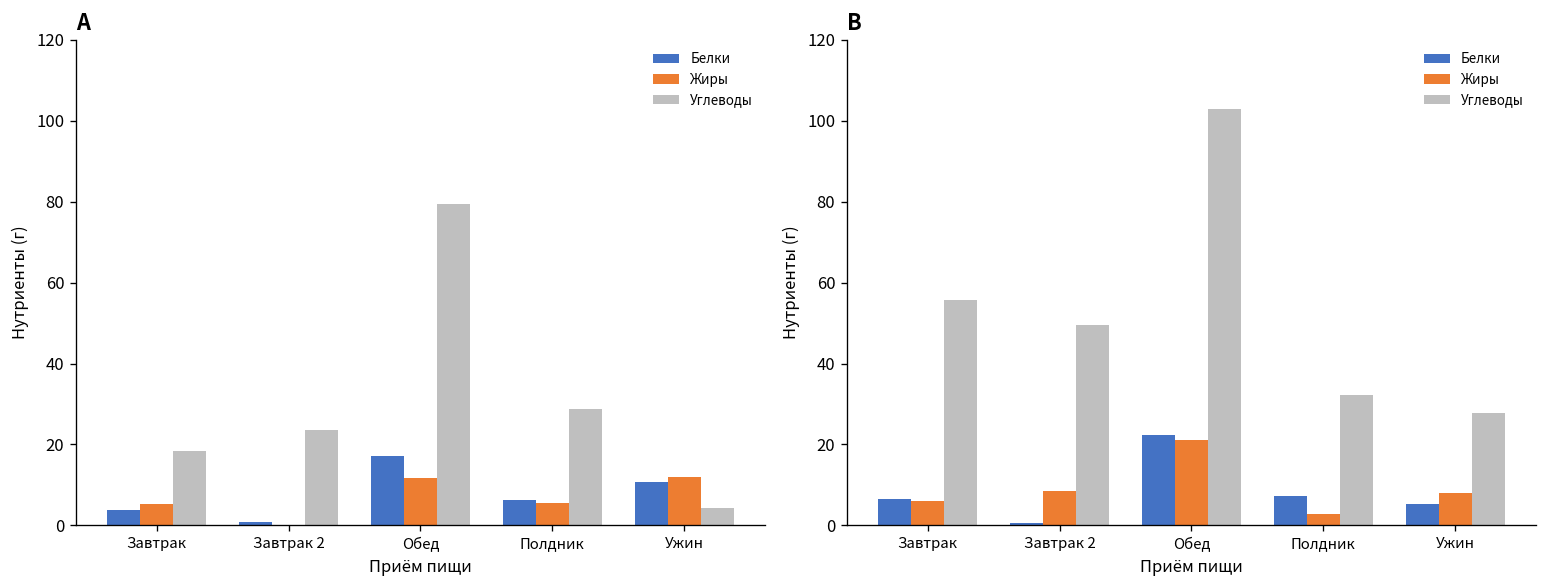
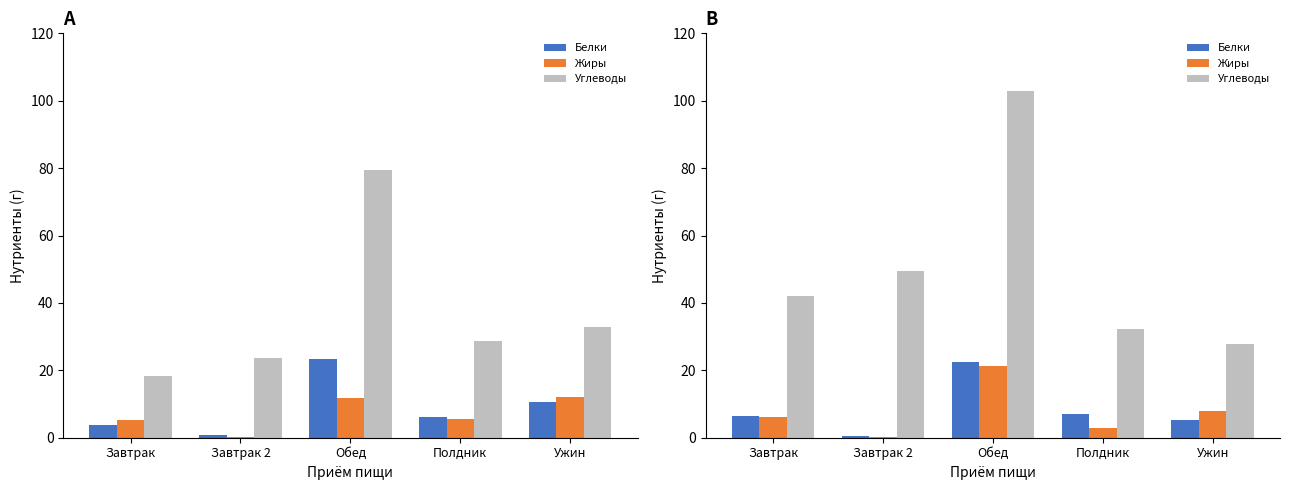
A, Белки, Обед: 17 -> 23
A, Углеводы, Ужин: 4 -> 33
B, Углеводы, Завтрак: 56 -> 42
B, Жиры, Завтрак 2: 8 -> 0
